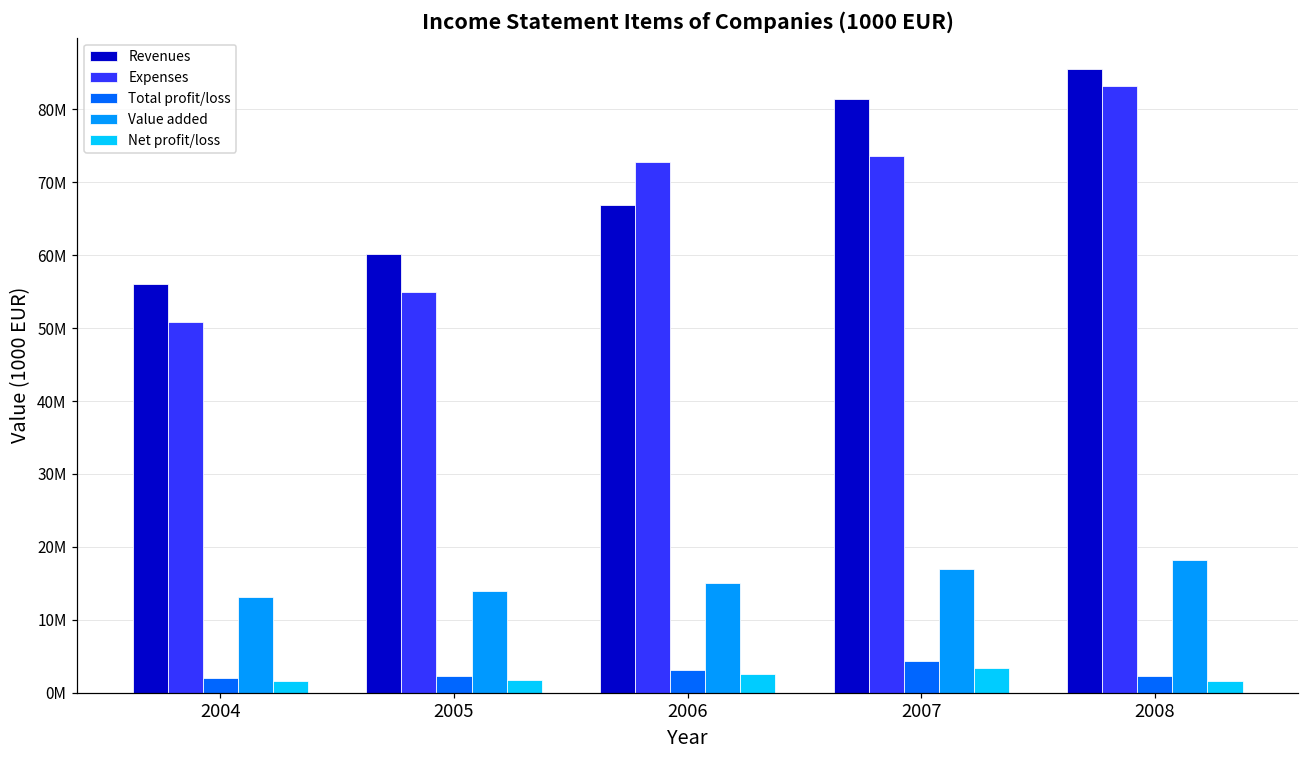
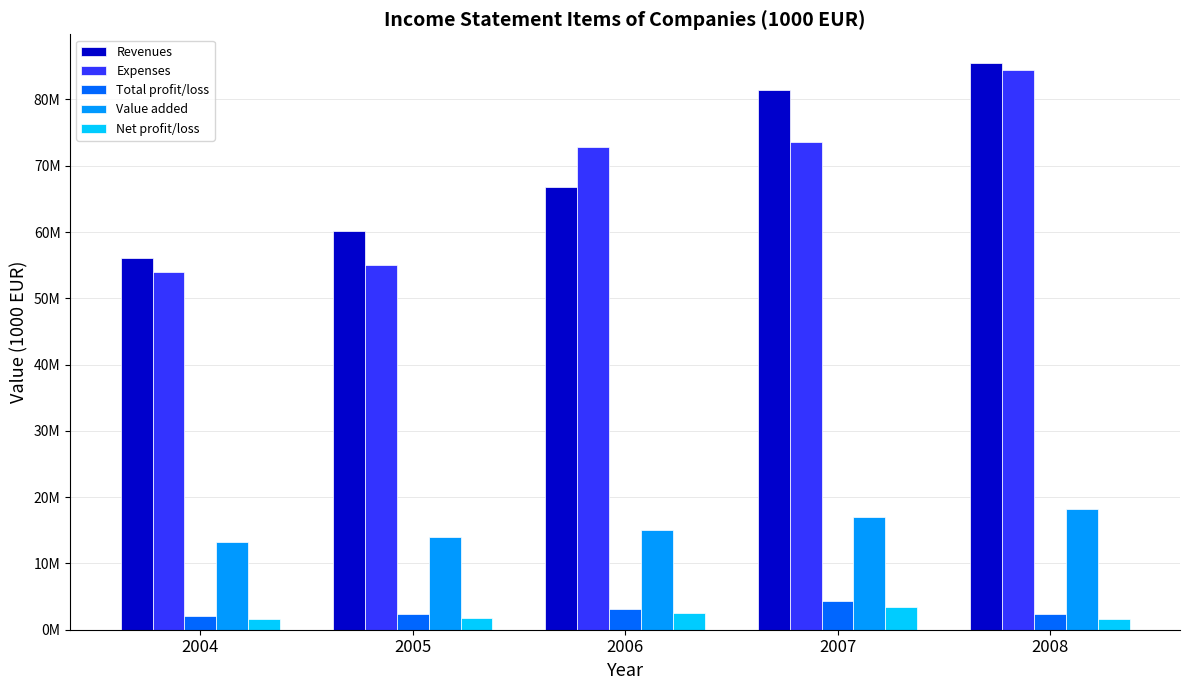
Expenses, 2004: 51000000 -> 54000000
Expenses, 2008: 83000000 -> 84000000
